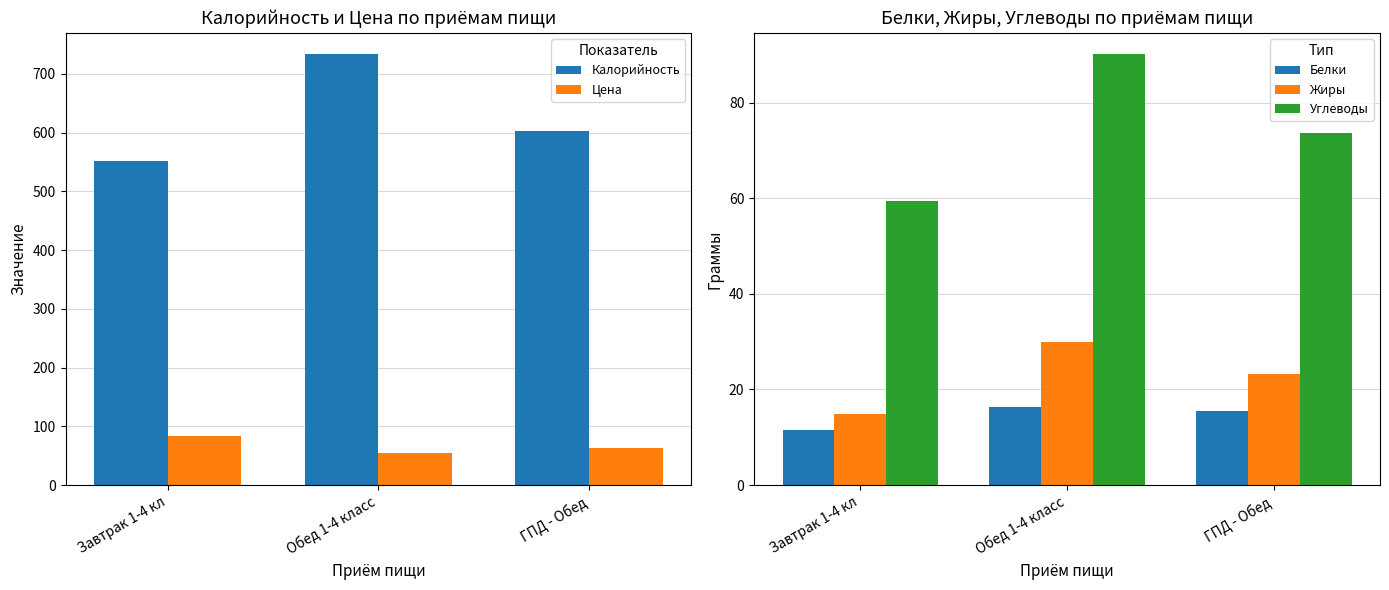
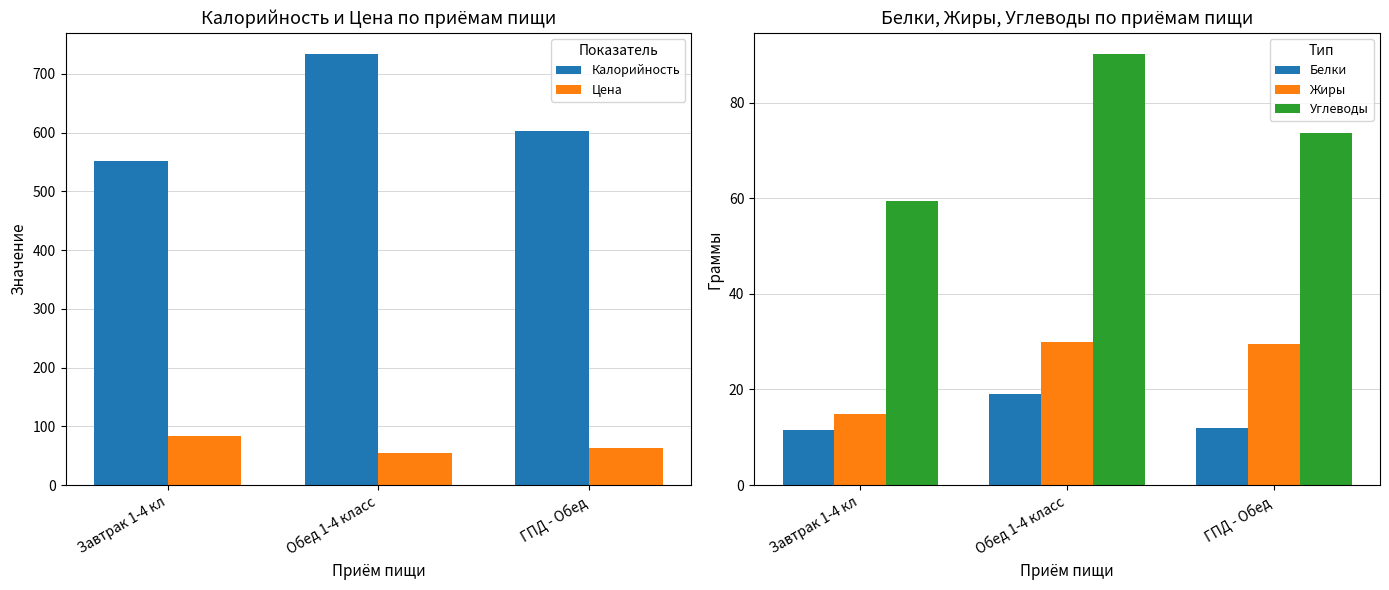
Белки, Жиры, Углеводы по приёмам пищи, Белки, Обед 1-4 класс: 16 -> 19
Белки, Жиры, Углеводы по приёмам пищи, Белки, ГПД - Обед: 16 -> 12
Белки, Жиры, Углеводы по приёмам пищи, Жиры, ГПД - Обед: 23 -> 30
